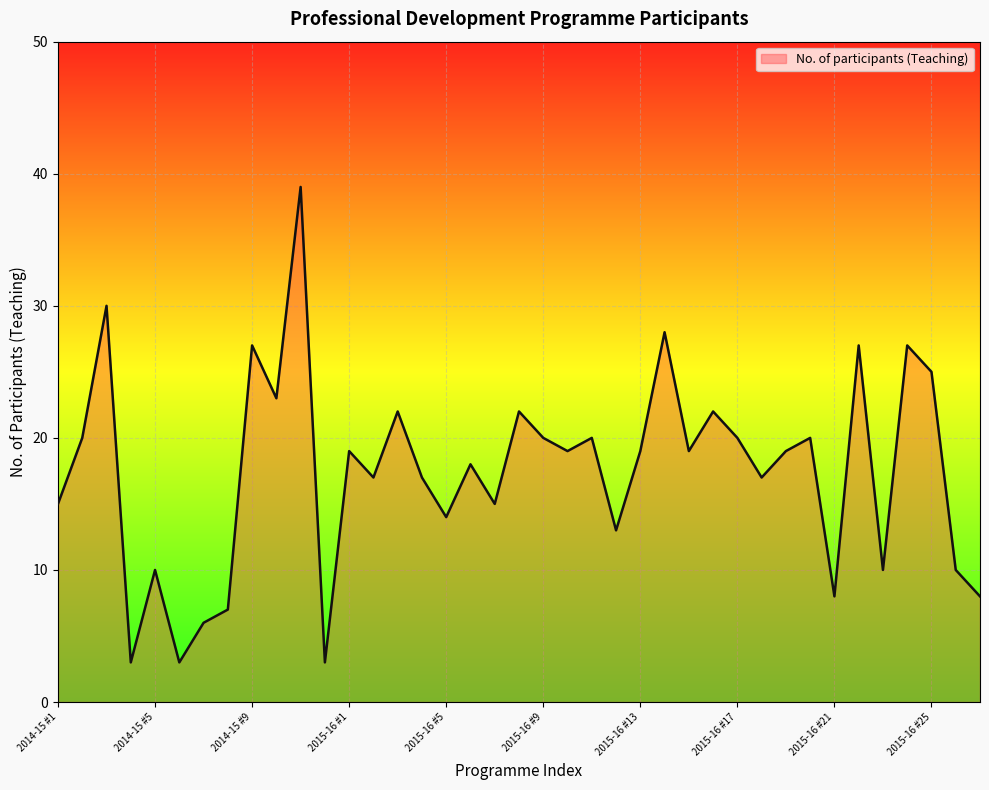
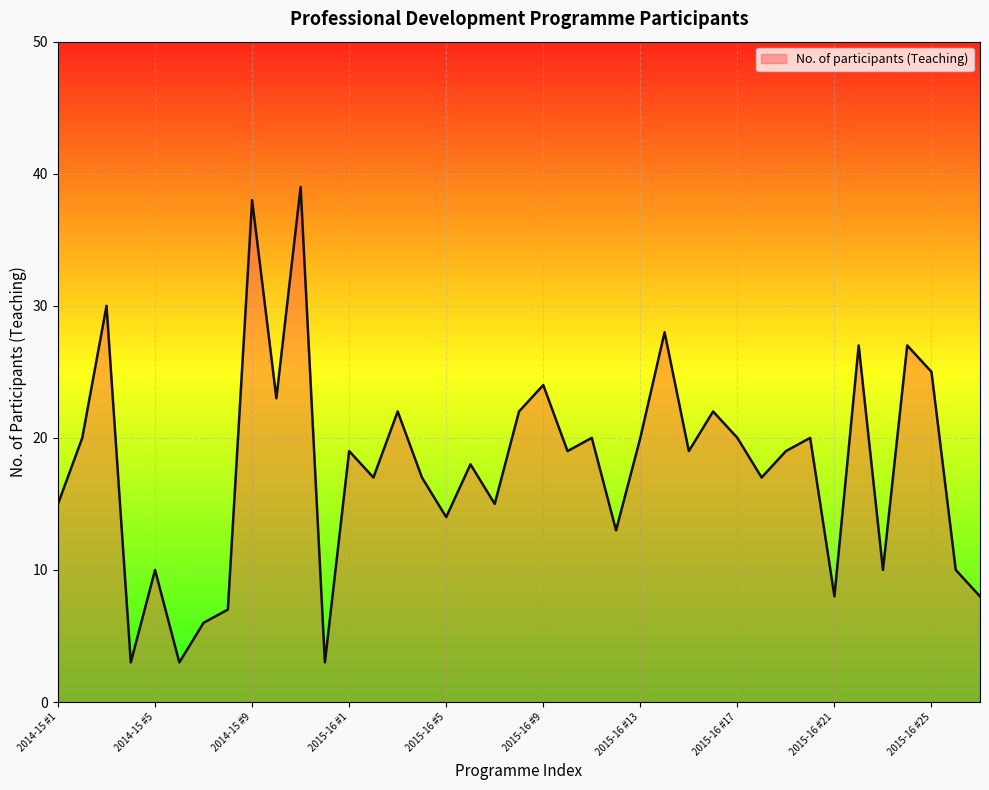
2014-15 #9: 27 -> 38
2015-16 #9: 20 -> 24
2015-16 #13: 19 -> 20
